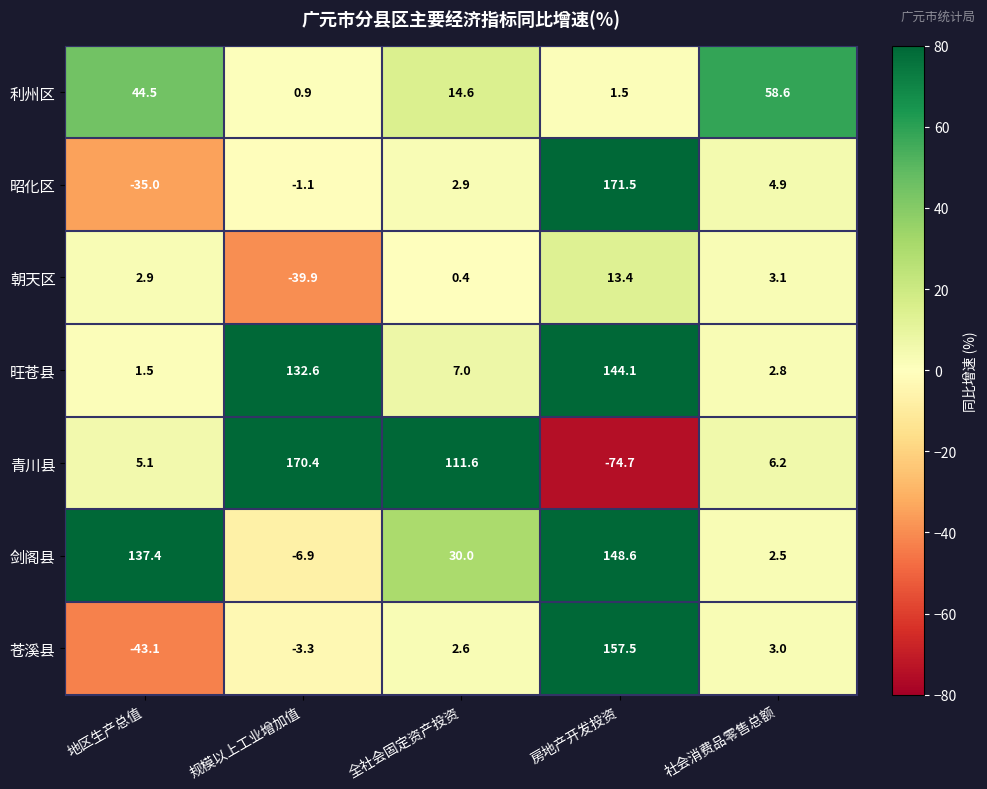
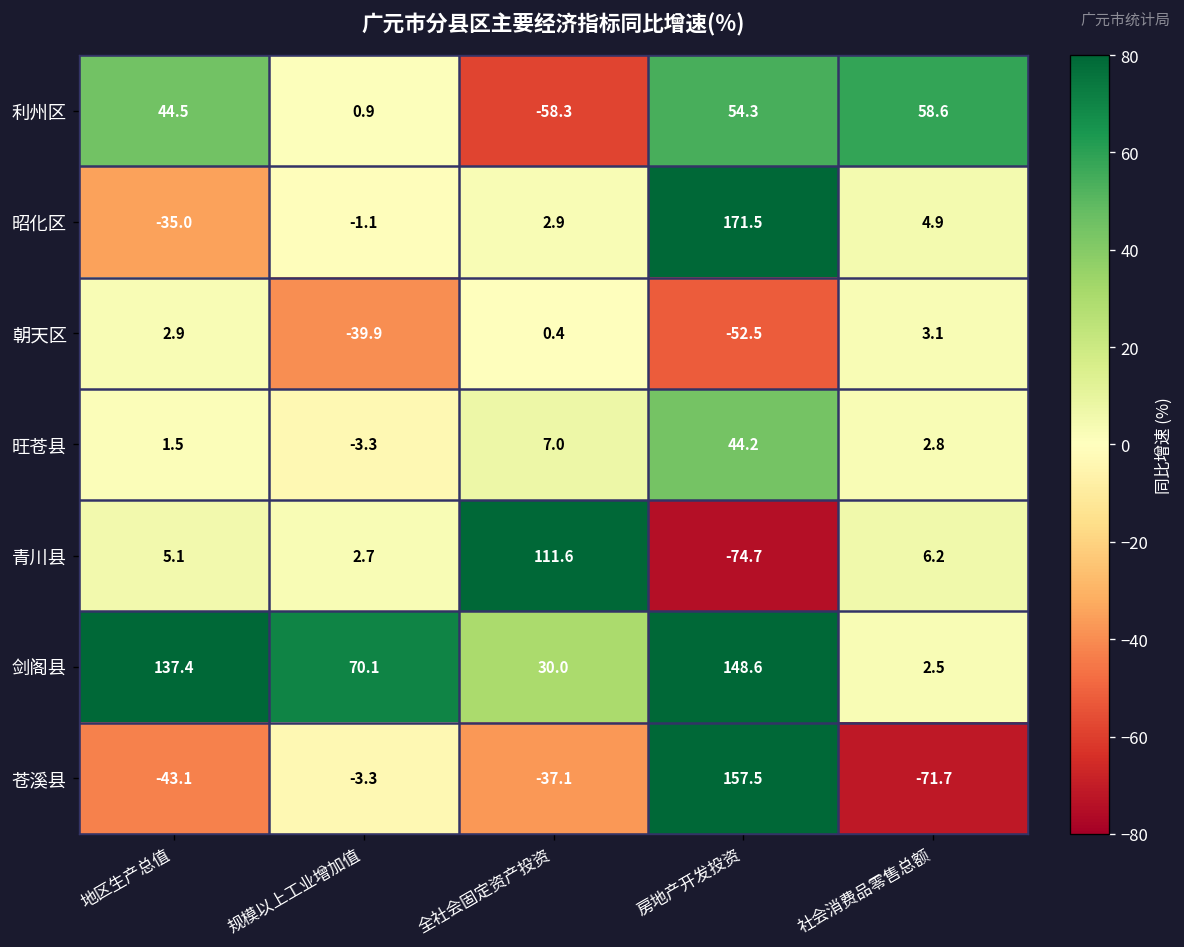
利州区, 全社会固定资产投资: 14.6 -> -58.3
利州区, 房地产开发投资: 1.5 -> 54.3
朝天区, 房地产开发投资: 13.4 -> -52.5
旺苍县, 规模以上工业增加值: 132.6 -> -3.3
旺苍县, 房地产开发投资: 144.1 -> 44.2
青川县, 规模以上工业增加值: 170.4 -> 2.7
剑阁县, 规模以上工业增加值: -6.9 -> 70.1
苍溪县, 全社会固定资产投资: 2.6 -> -37.1
苍溪县, 社会消费品零售总额: 3.0 -> -71.7
